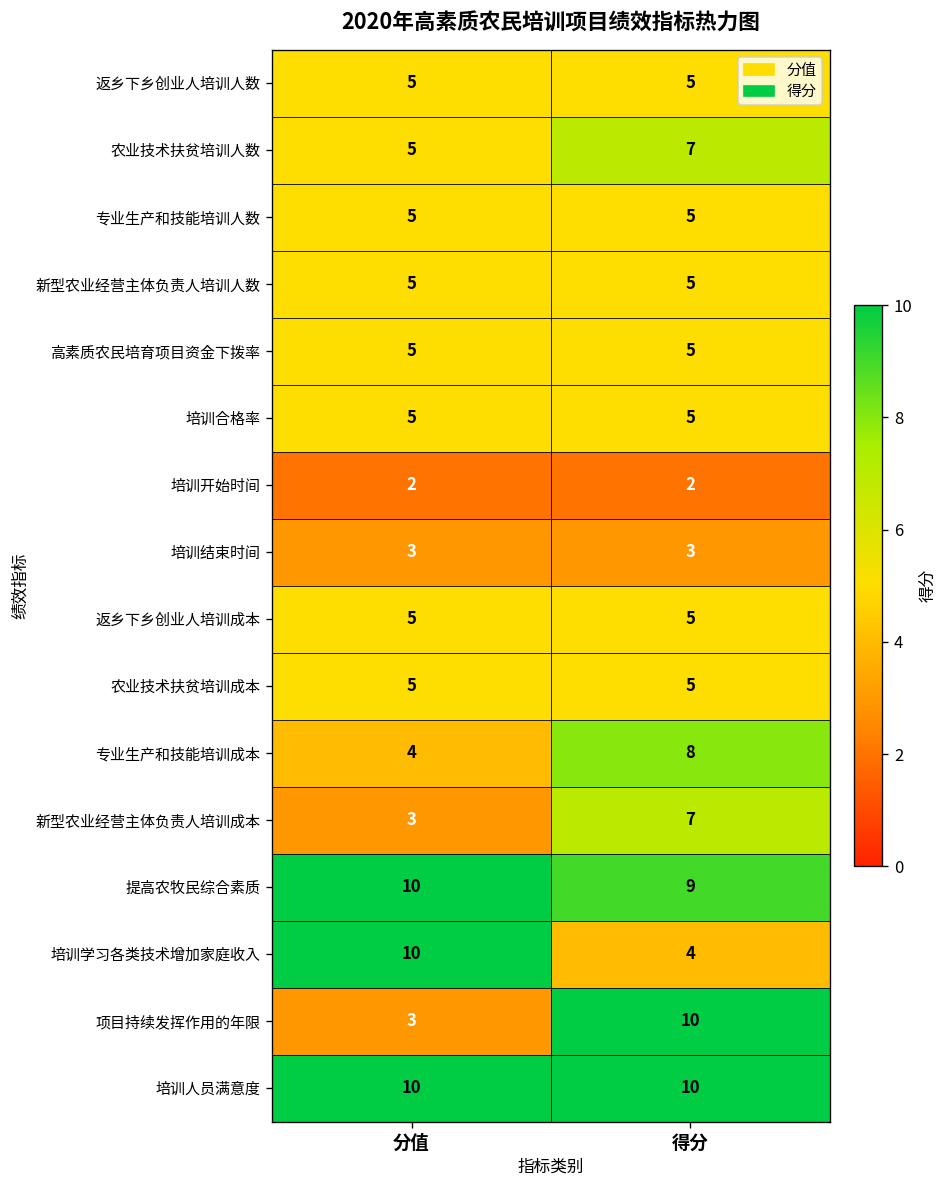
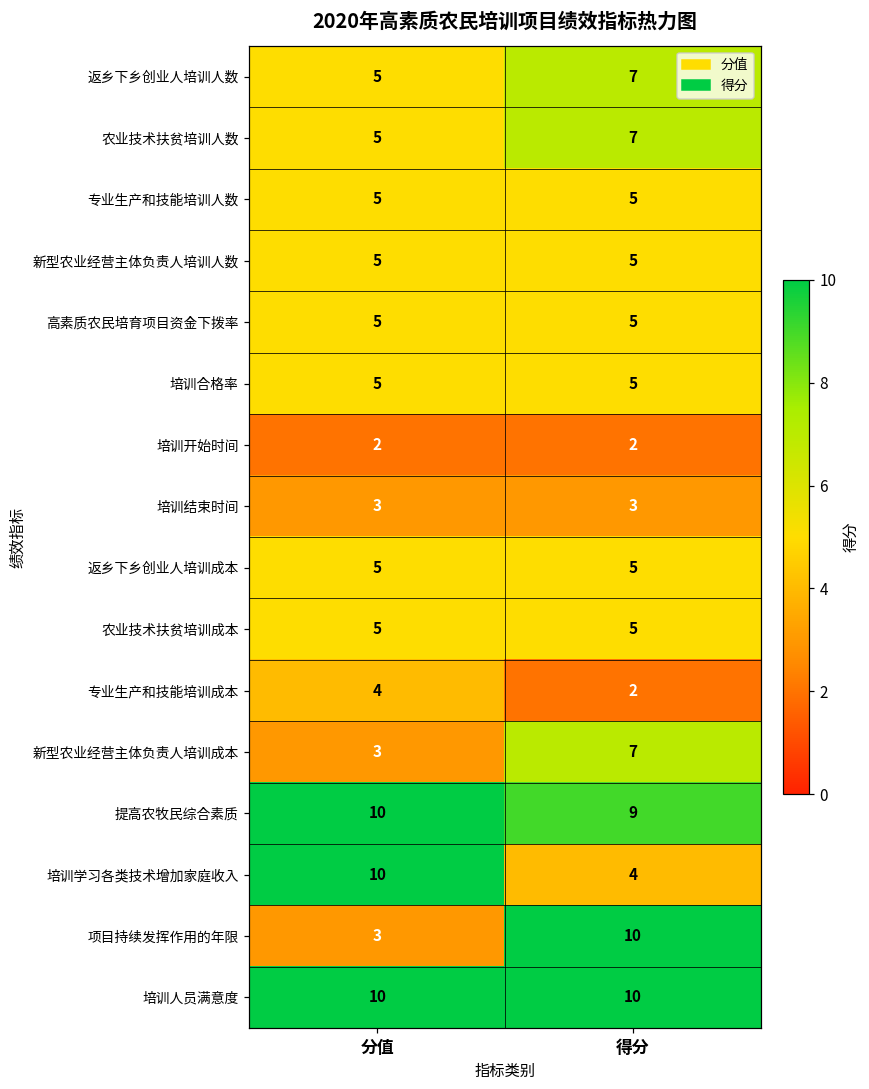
返乡下乡创业人培训人数, 得分: 5 -> 7
专业生产和技能培训成本, 得分: 8 -> 2
